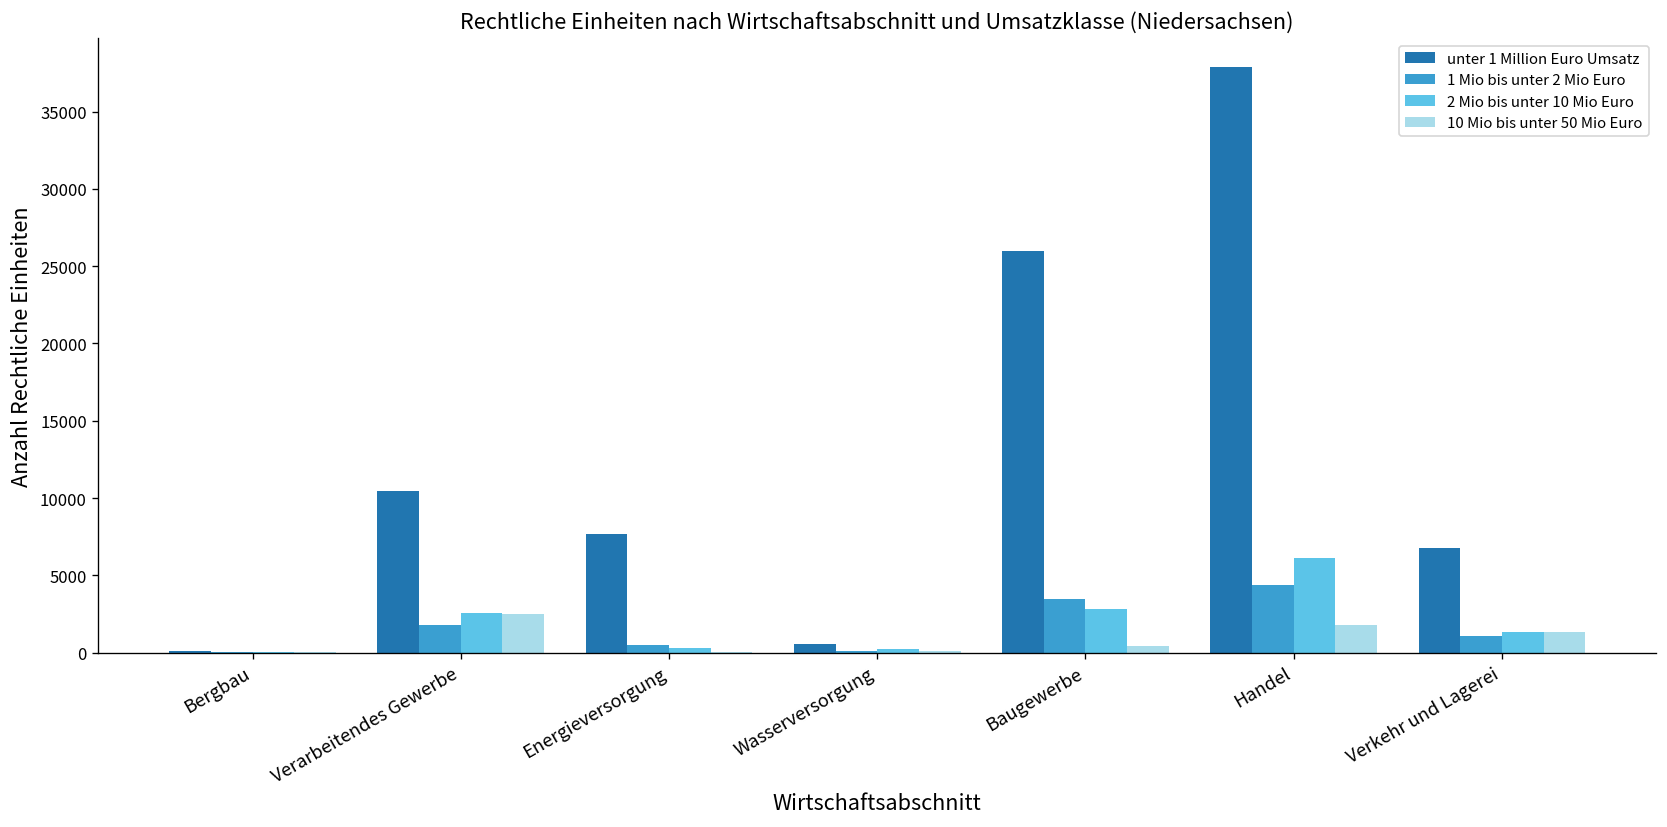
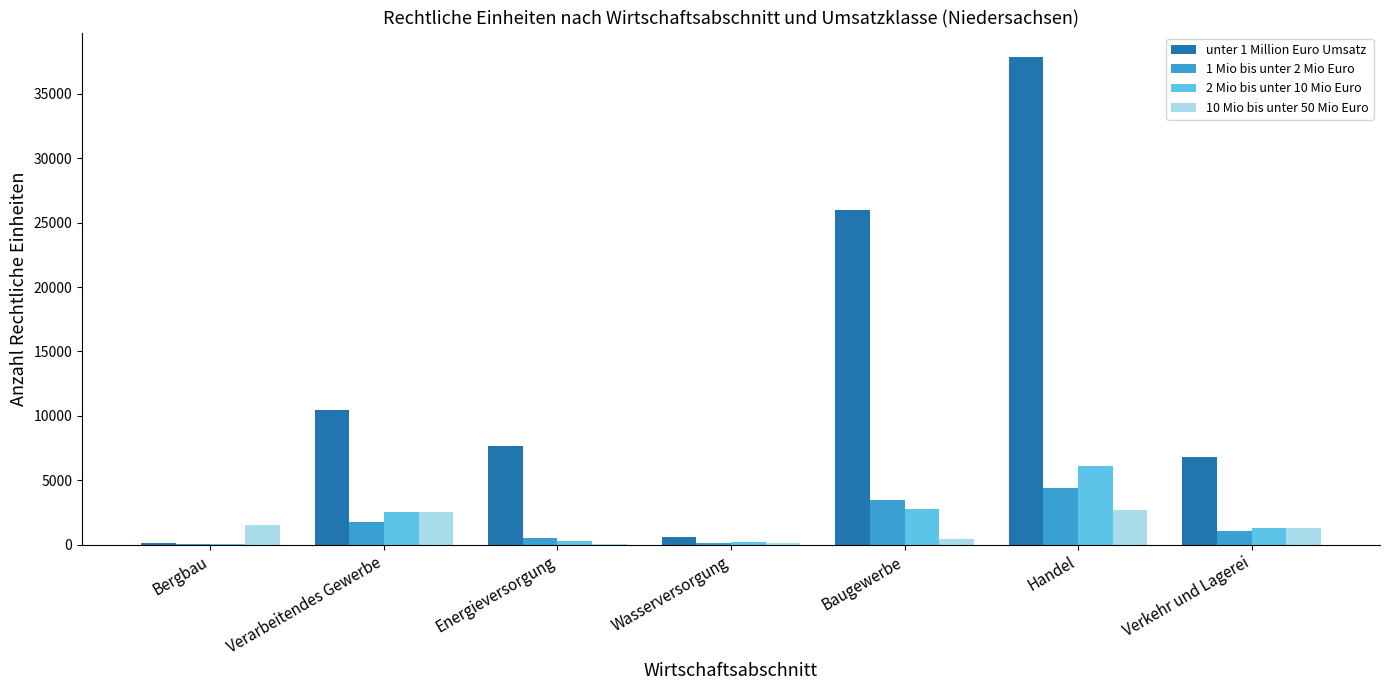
10 Mio bis unter 50 Mio Euro, Bergbau: 0 -> 1500
10 Mio bis unter 50 Mio Euro, Handel: 1800 -> 2700
